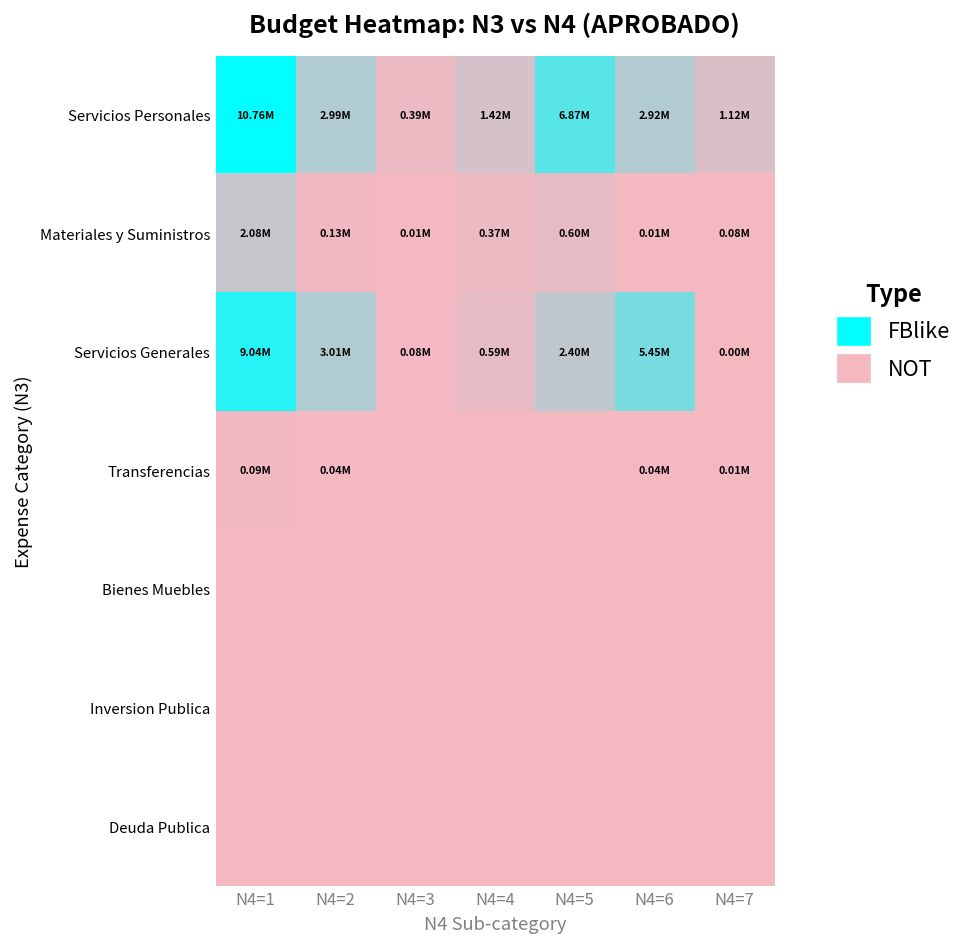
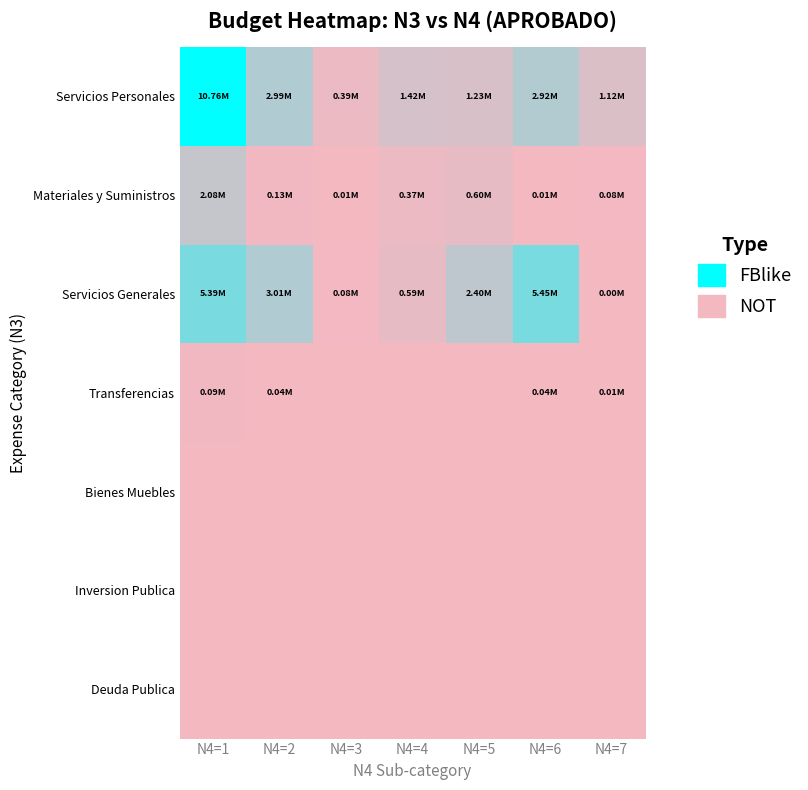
Servicios Personales, N4=5: 6.87M -> 1.23M
Servicios Generales, N4=1: 9.04M -> 5.39M
